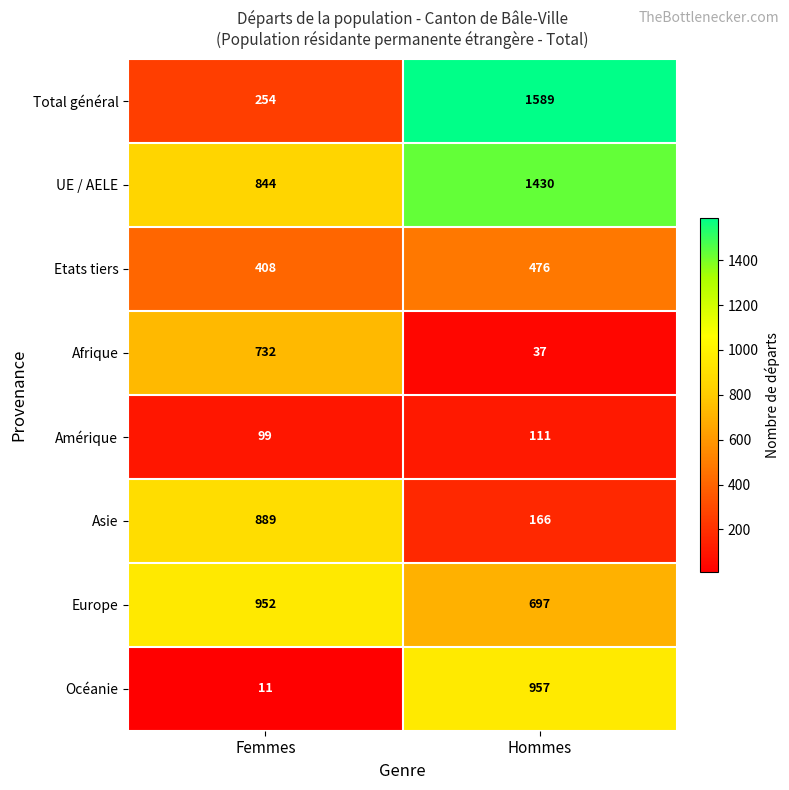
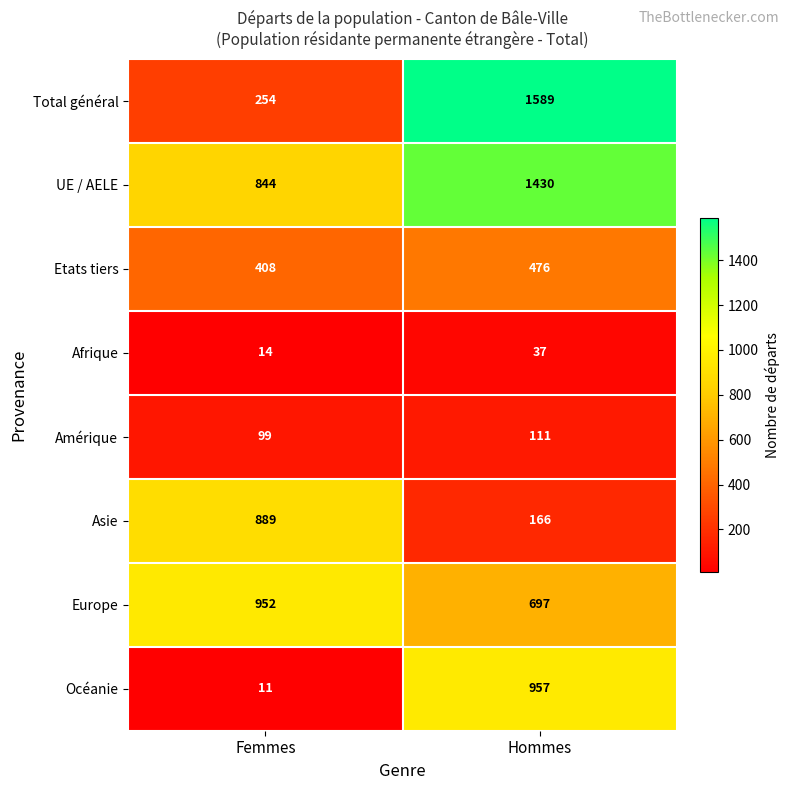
Afrique, Femmes: 732 -> 14
